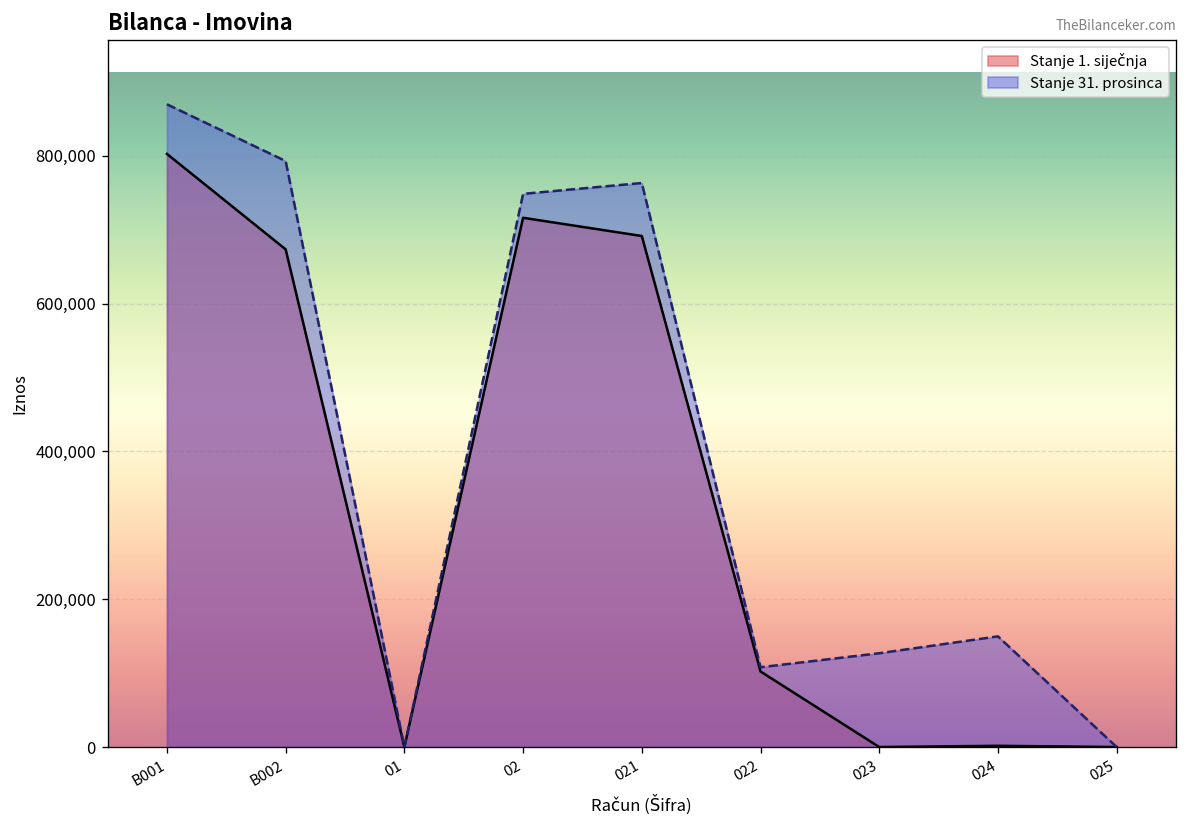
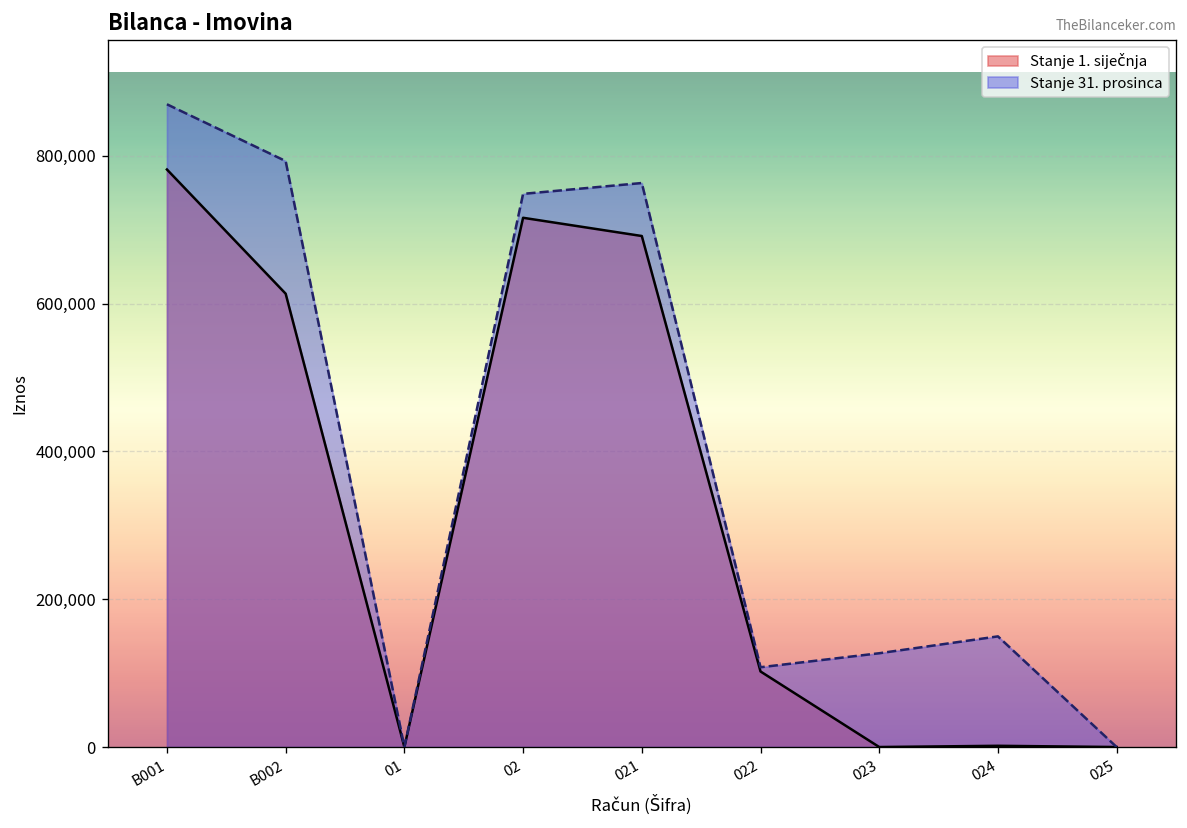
Stanje 1. siječnja, B001: 800,000 -> 780,000
Stanje 1. siječnja, B002: 670,000 -> 610,000
